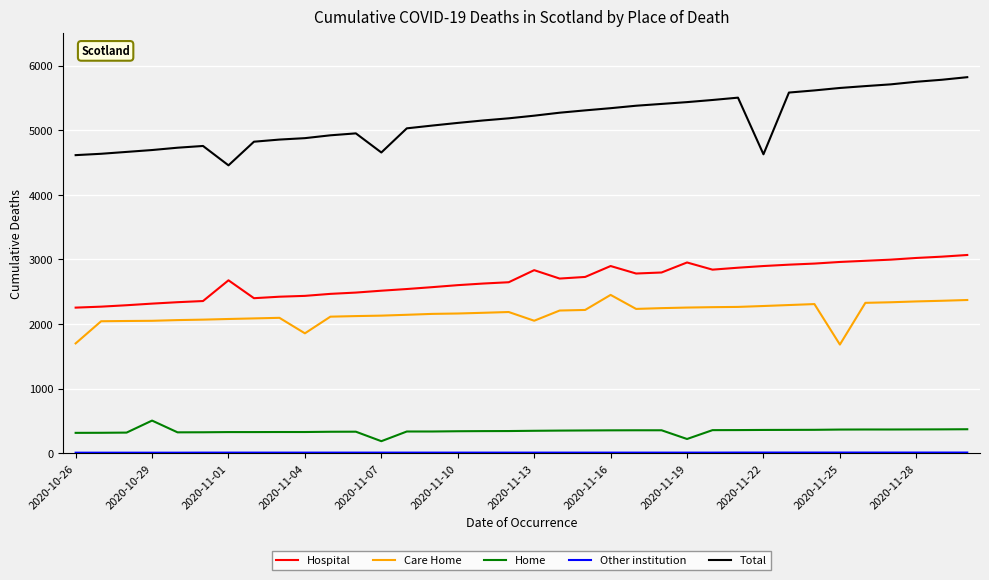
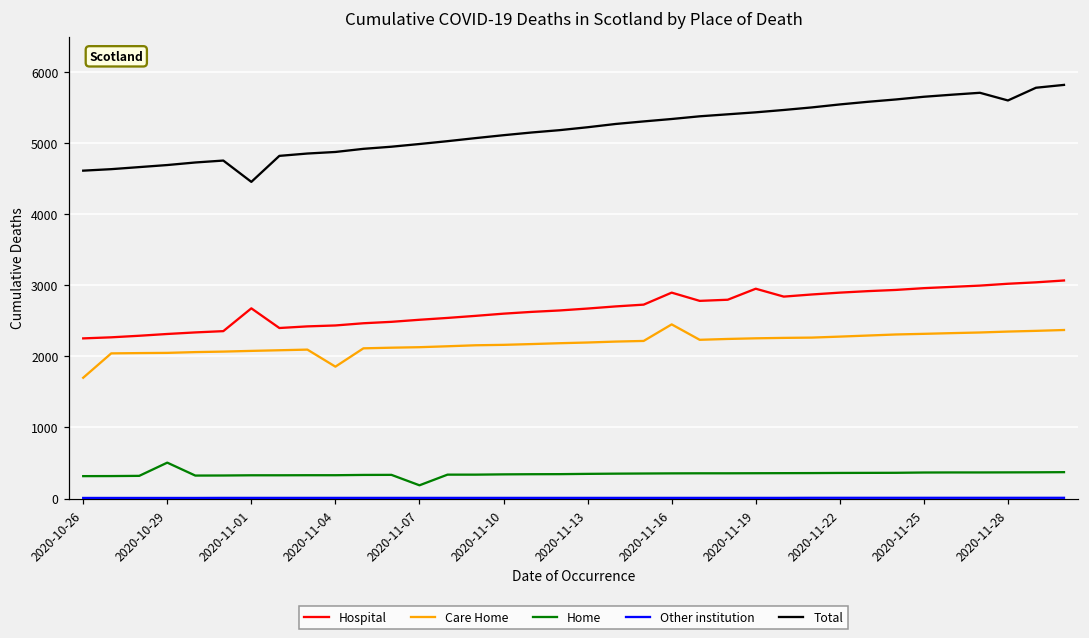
Total, 2020-11-07: 4700 -> 5000
Hospital, 2020-11-13: 2800 -> 2700
Care Home, 2020-11-13: 2100 -> 2200
Home, 2020-11-19: 200 -> 400
Total, 2020-11-22: 4600 -> 5500
Care Home, 2020-11-25: 1700 -> 2300
Total, 2020-11-28: 5800 -> 5600
